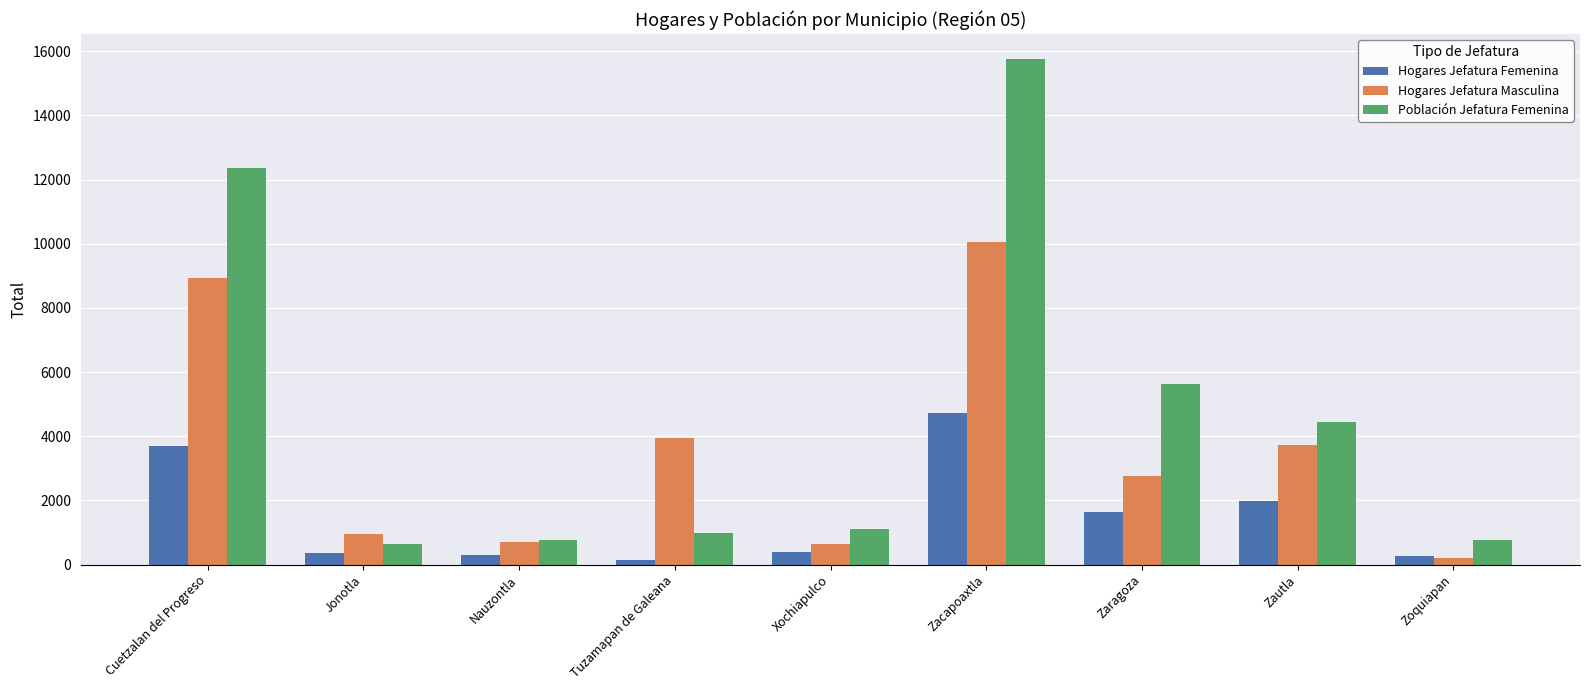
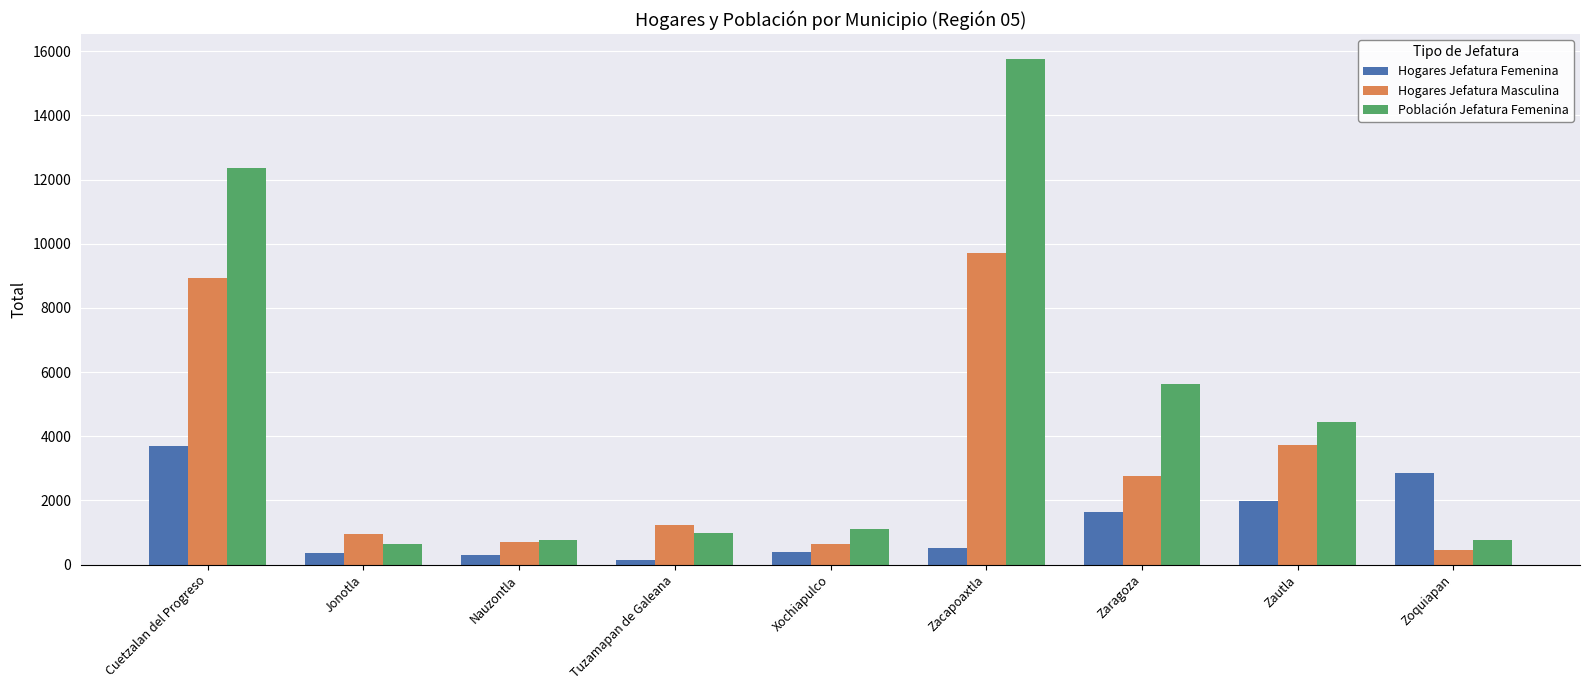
Hogares Jefatura Masculina, Tuzamapan de Galeana: 3900 -> 1200
Hogares Jefatura Femenina, Zacapoaxtla: 4700 -> 500
Hogares Jefatura Masculina, Zacapoaxtla: 10100 -> 9700
Hogares Jefatura Femenina, Zoquiapan: 300 -> 2900
Hogares Jefatura Masculina, Zoquiapan: 200 -> 500
